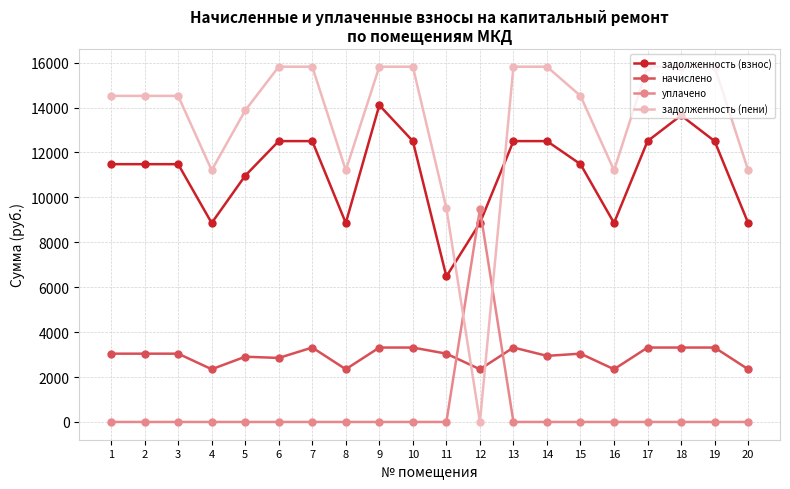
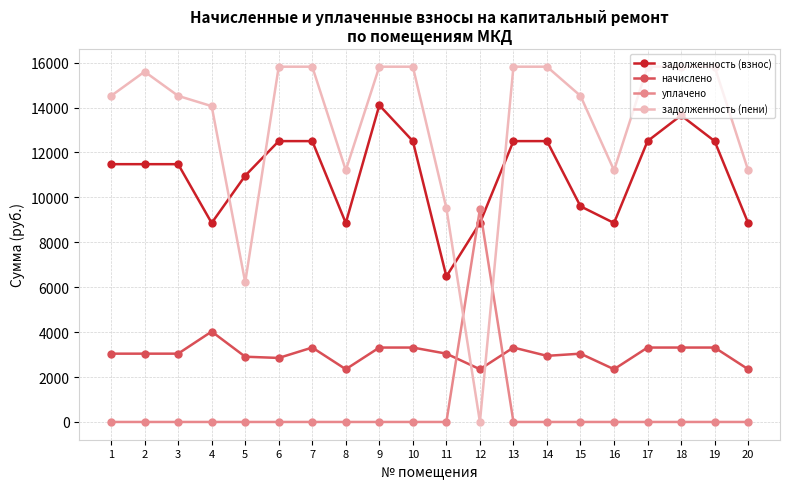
задолженность (пени), 2: 14500 -> 15600
начислено, 4: 2300 -> 4000
задолженность (пени), 4: 11200 -> 14100
задолженность (пени), 5: 13900 -> 6200
задолженность (взнос), 15: 11500 -> 9600
